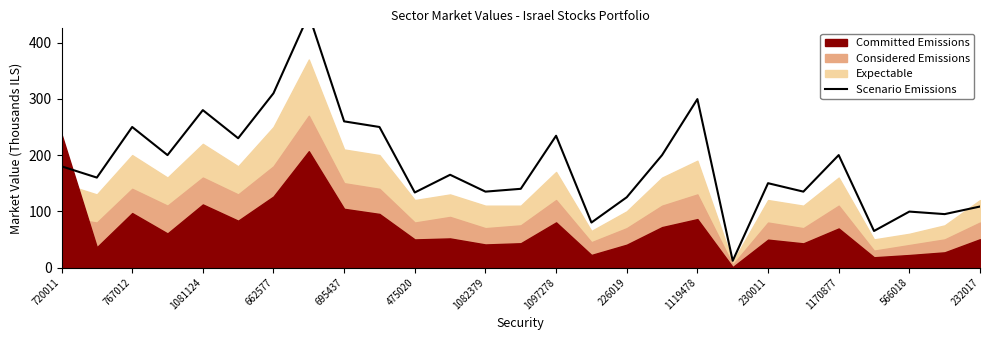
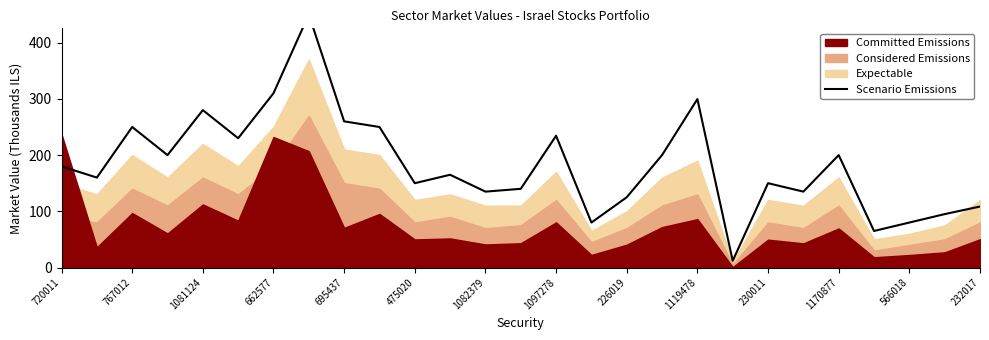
Committed Emissions, 662577: 130 -> 230
Committed Emissions, 695437: 100 -> 70
Scenario Emissions, 475020: 130 -> 150
Scenario Emissions, 566018: 100 -> 80
